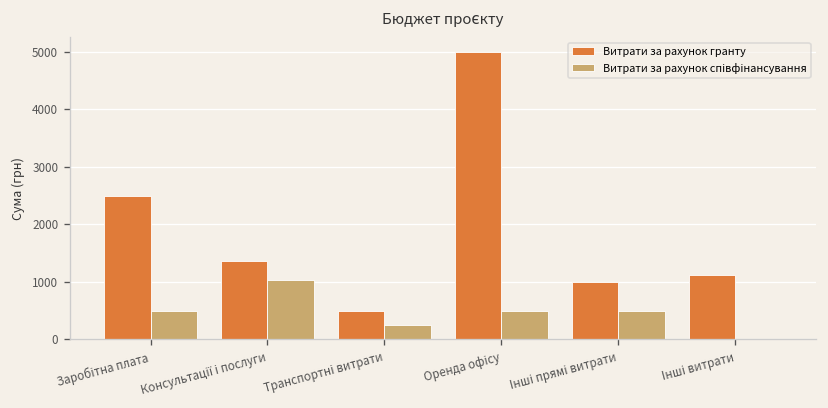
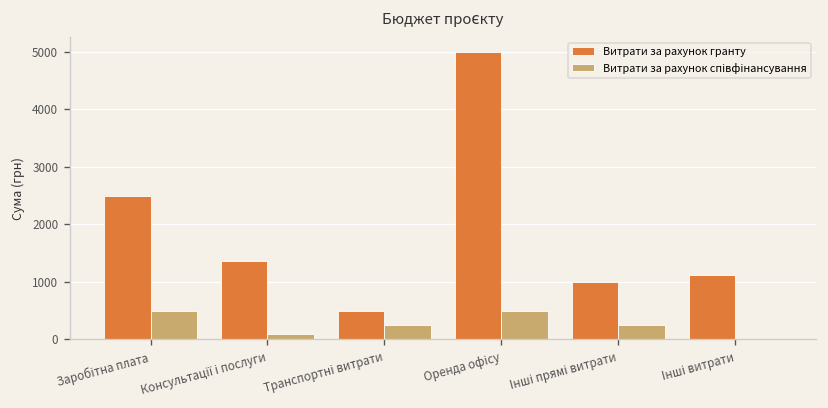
Витрати за рахунок співфінансування, Консультації і послуги: 1000 -> 100
Витрати за рахунок співфінансування, Інші прямі витрати: 500 -> 300
